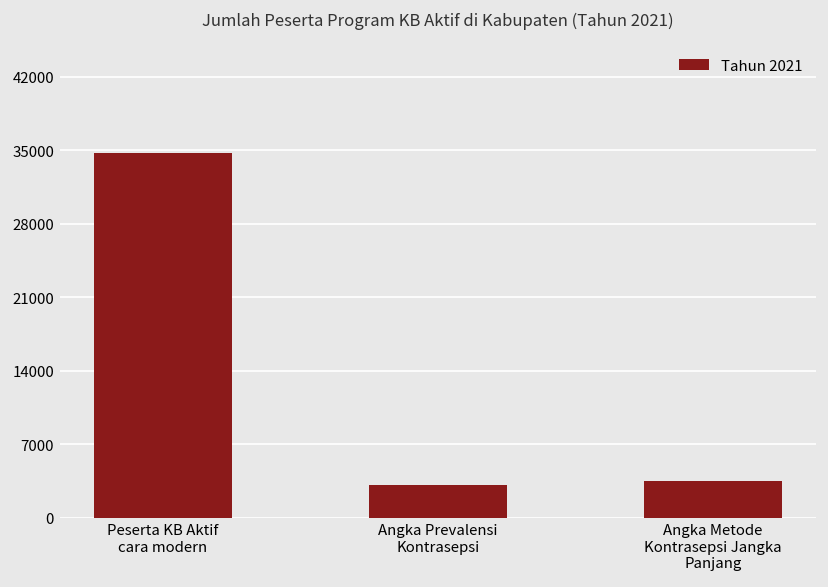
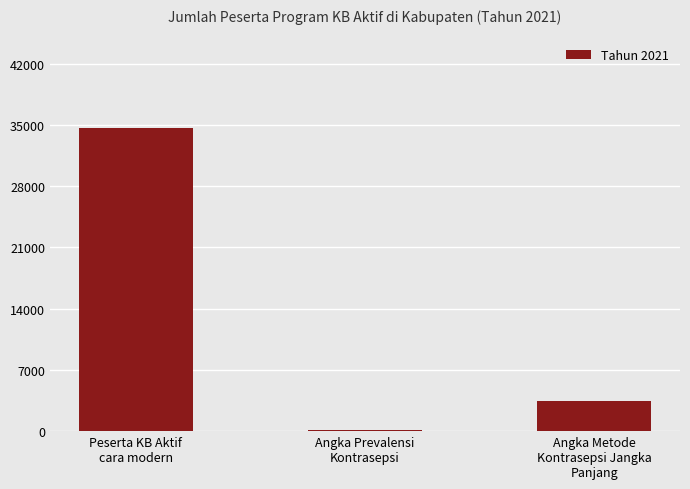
Angka Prevalensi Kontrasepsi: 3000 -> 0
